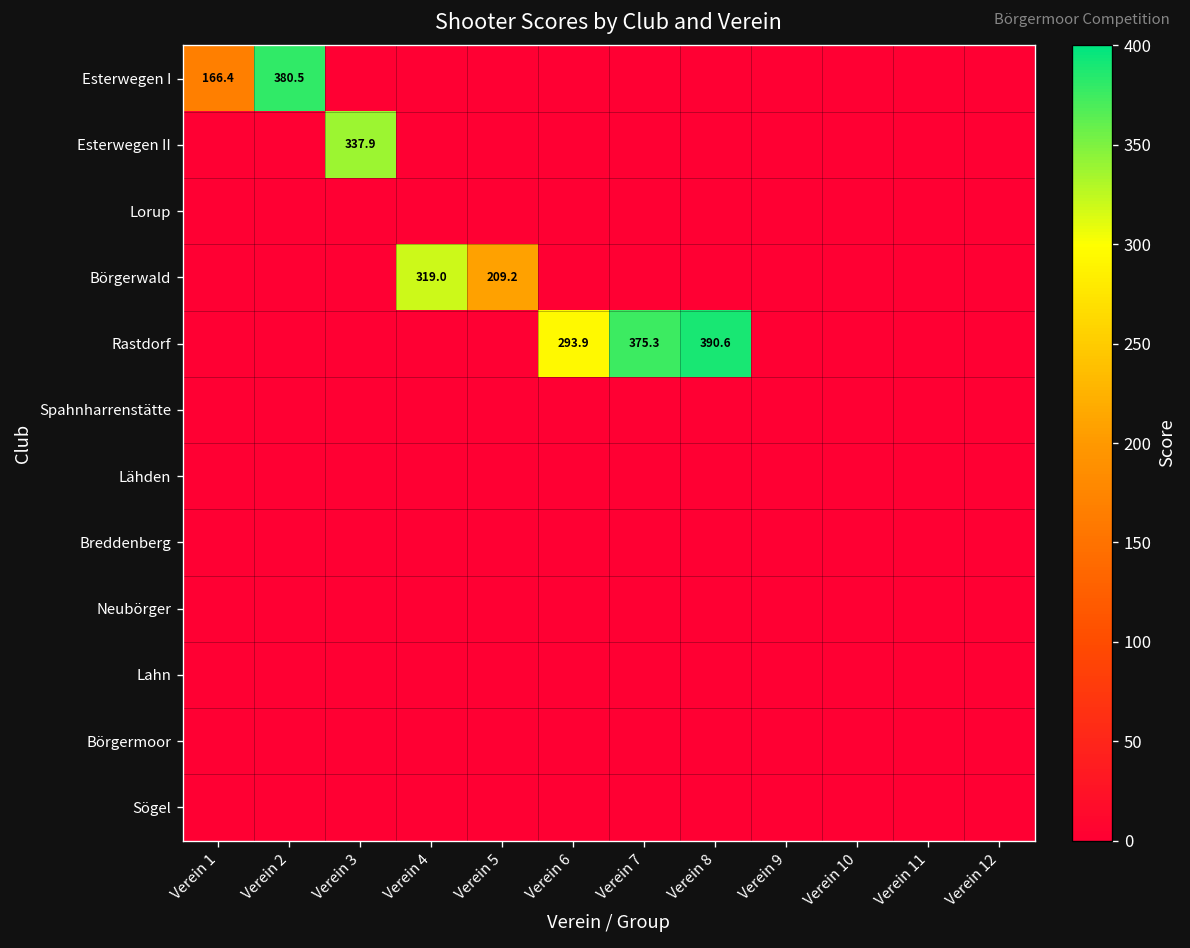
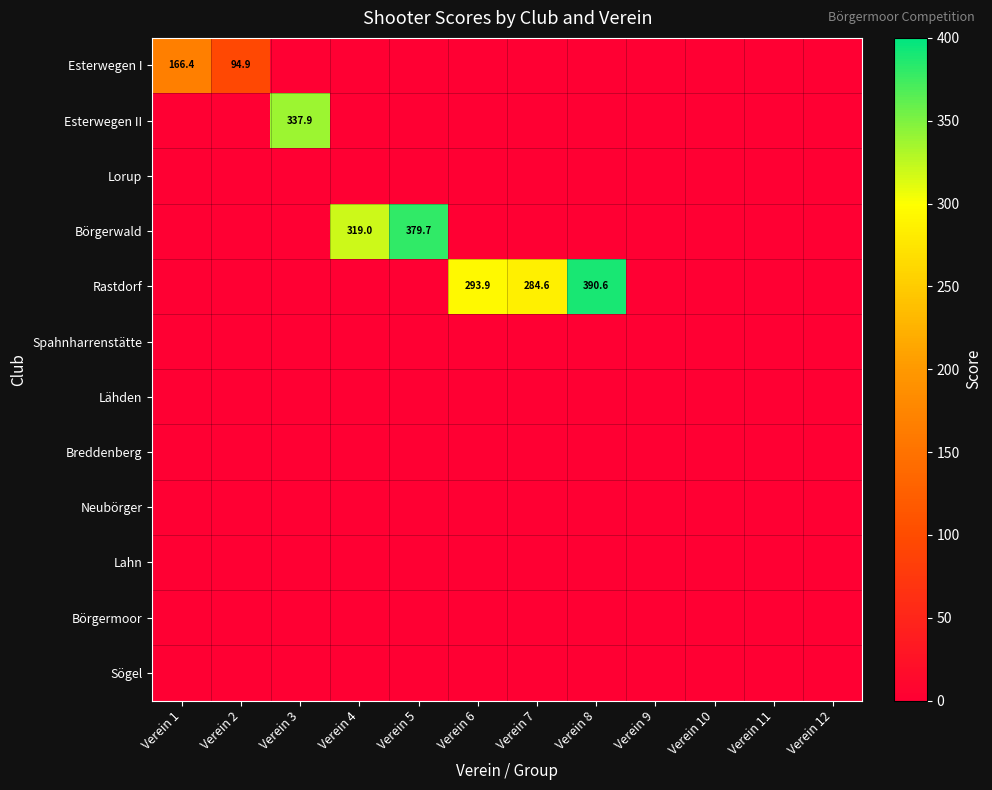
Esterwegen I, Verein 2: 380.5 -> 94.9
Börgerwald, Verein 5: 209.2 -> 379.7
Rastdorf, Verein 7: 375.3 -> 284.6
